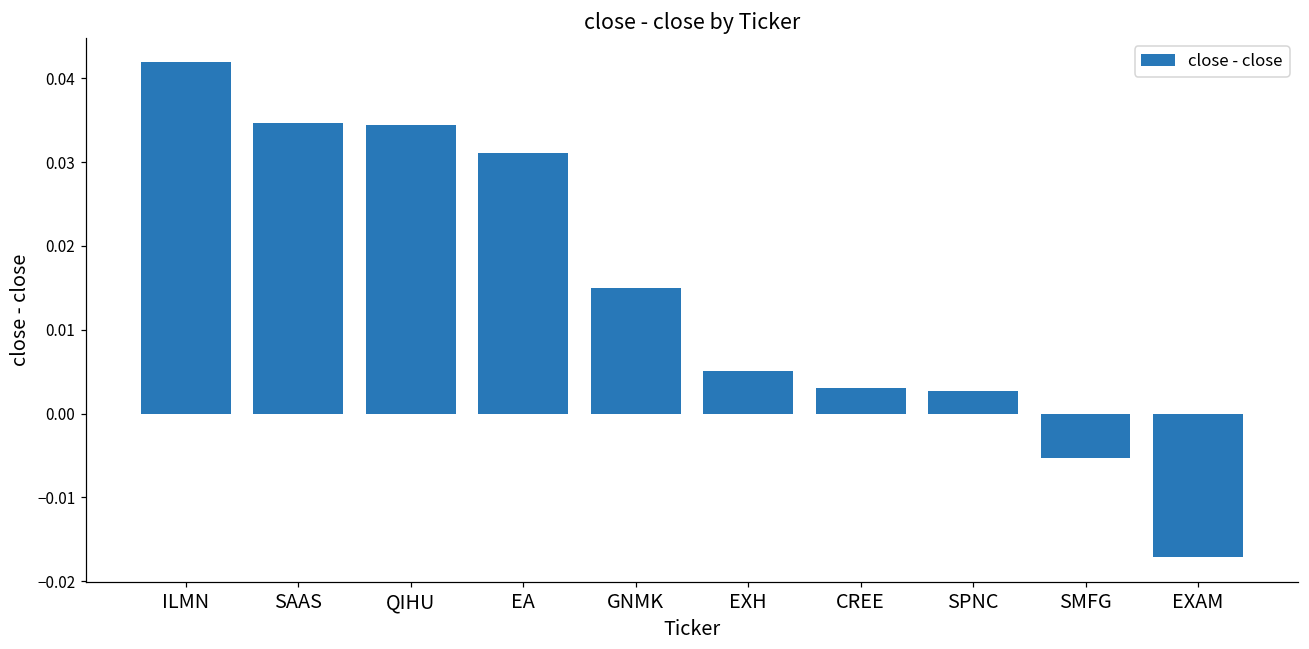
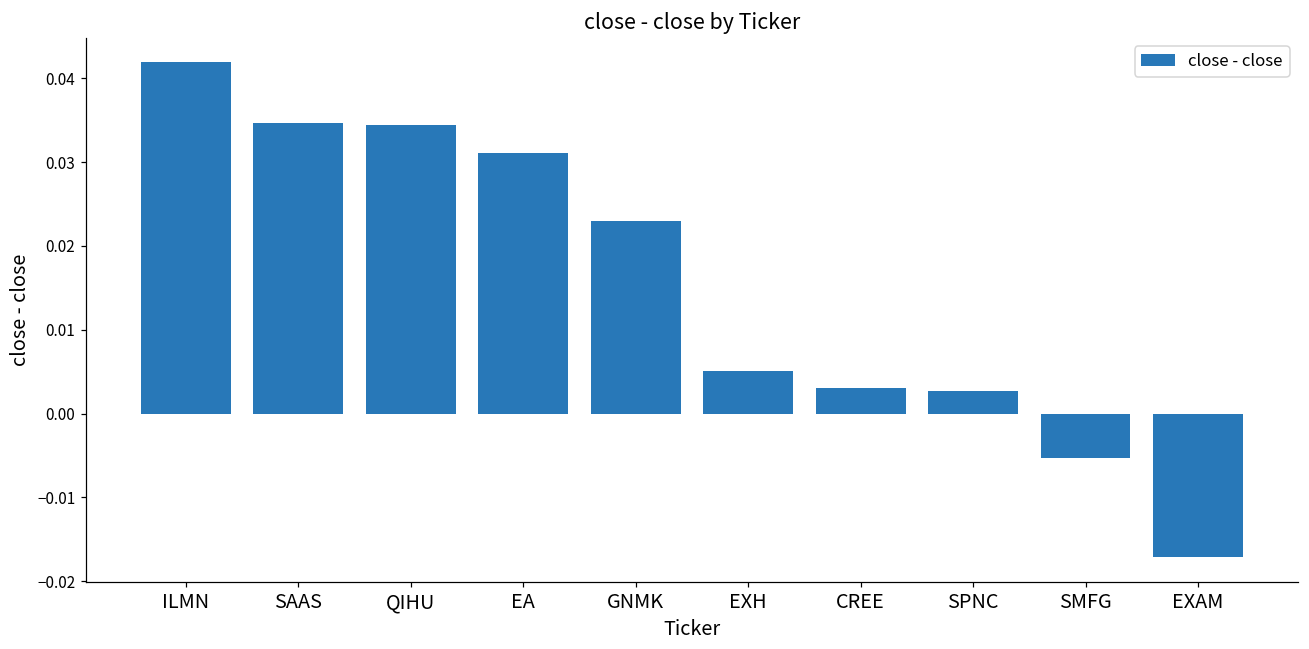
GNMK: 0.015 -> 0.023
